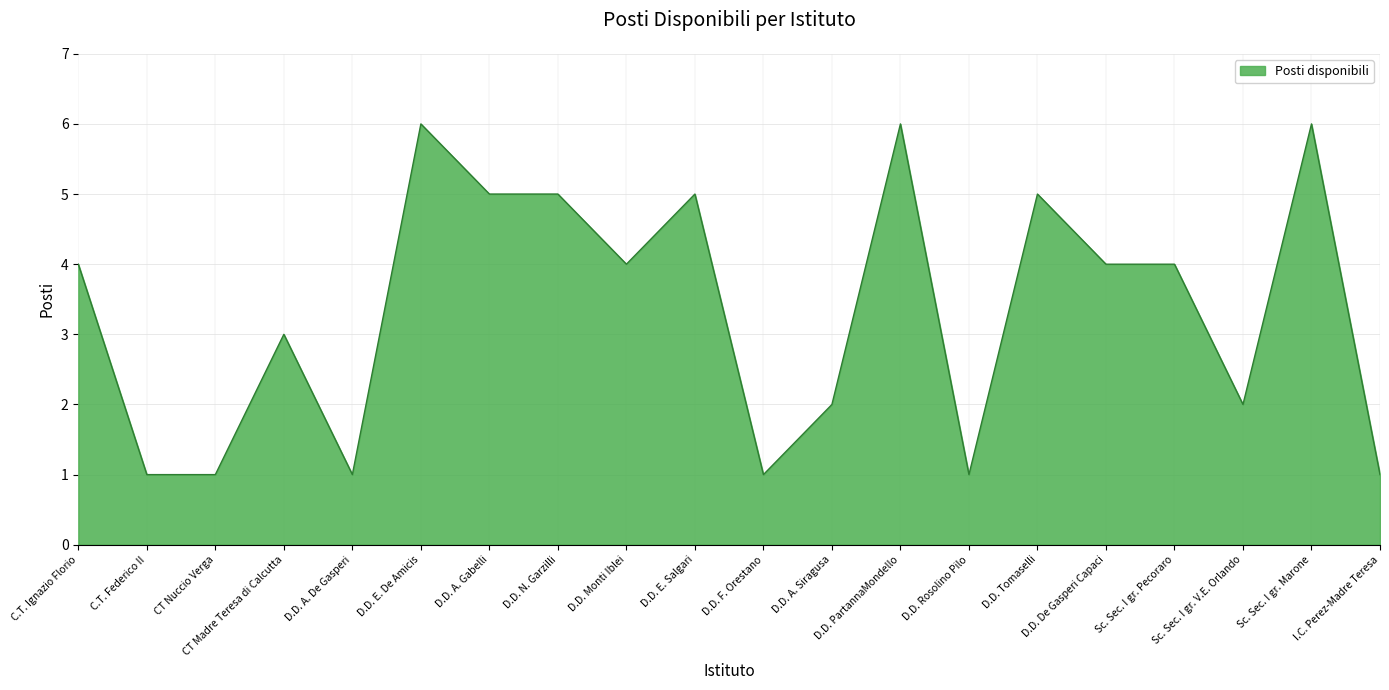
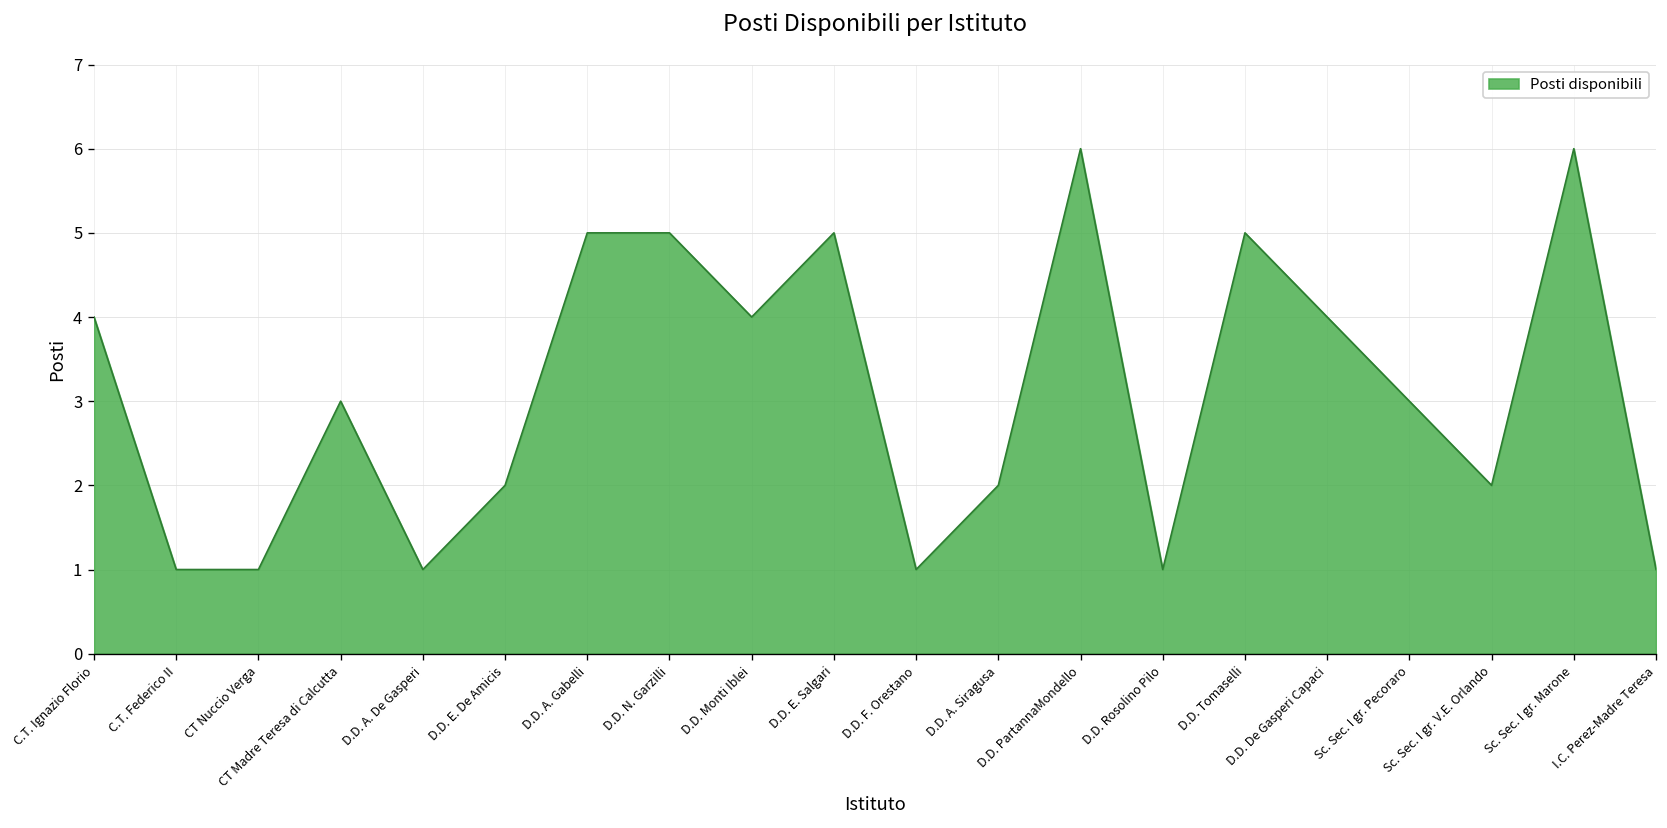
D.D. E. De Amicis: 6 -> 2
Sc. Sec. I gr. Pecoraro: 4 -> 3
